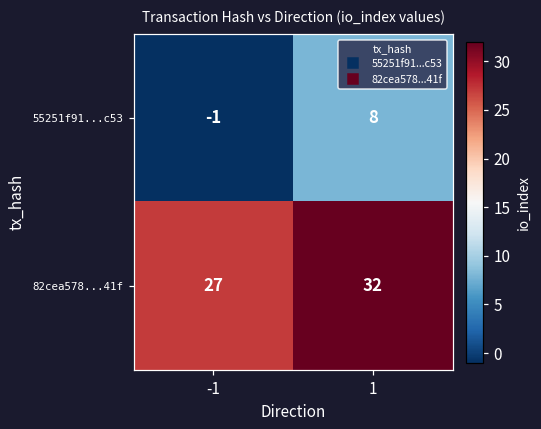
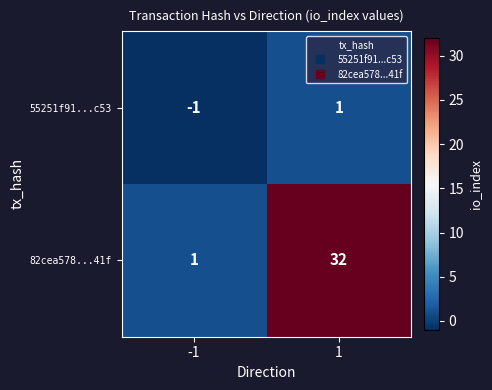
55251f91...c53, 1: 8 -> 1
82cea578...41f, -1: 27 -> 1
